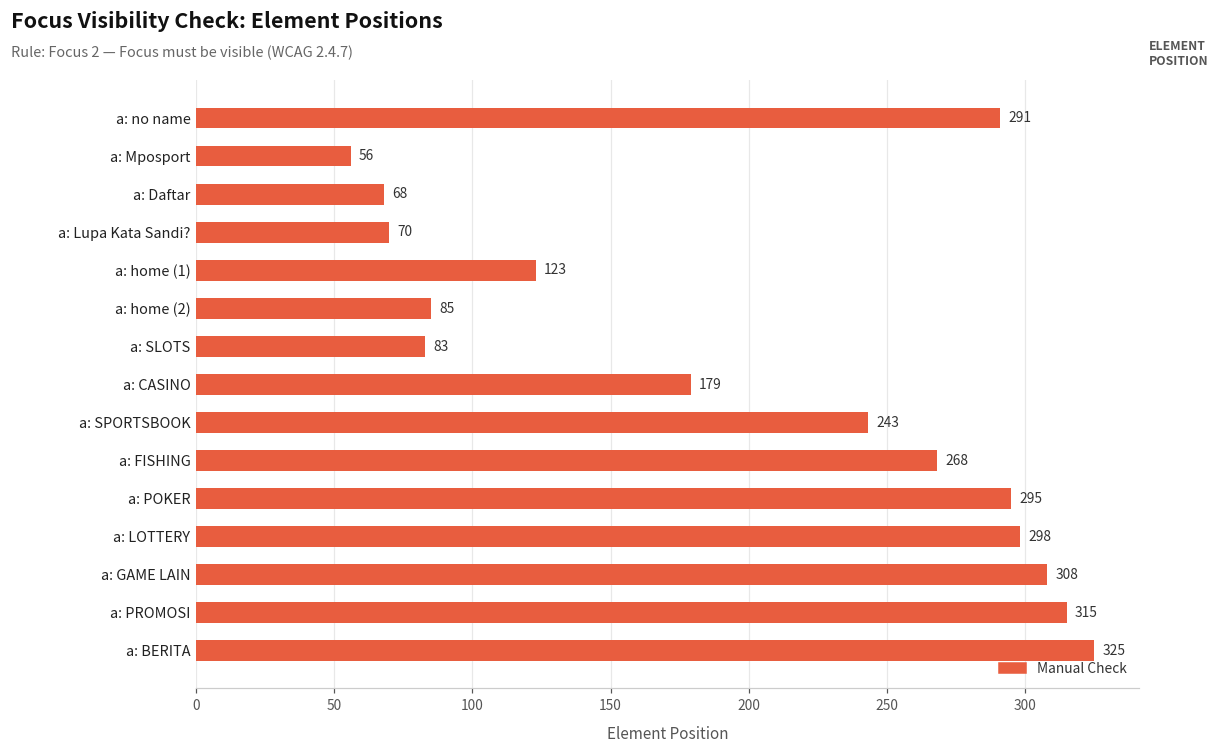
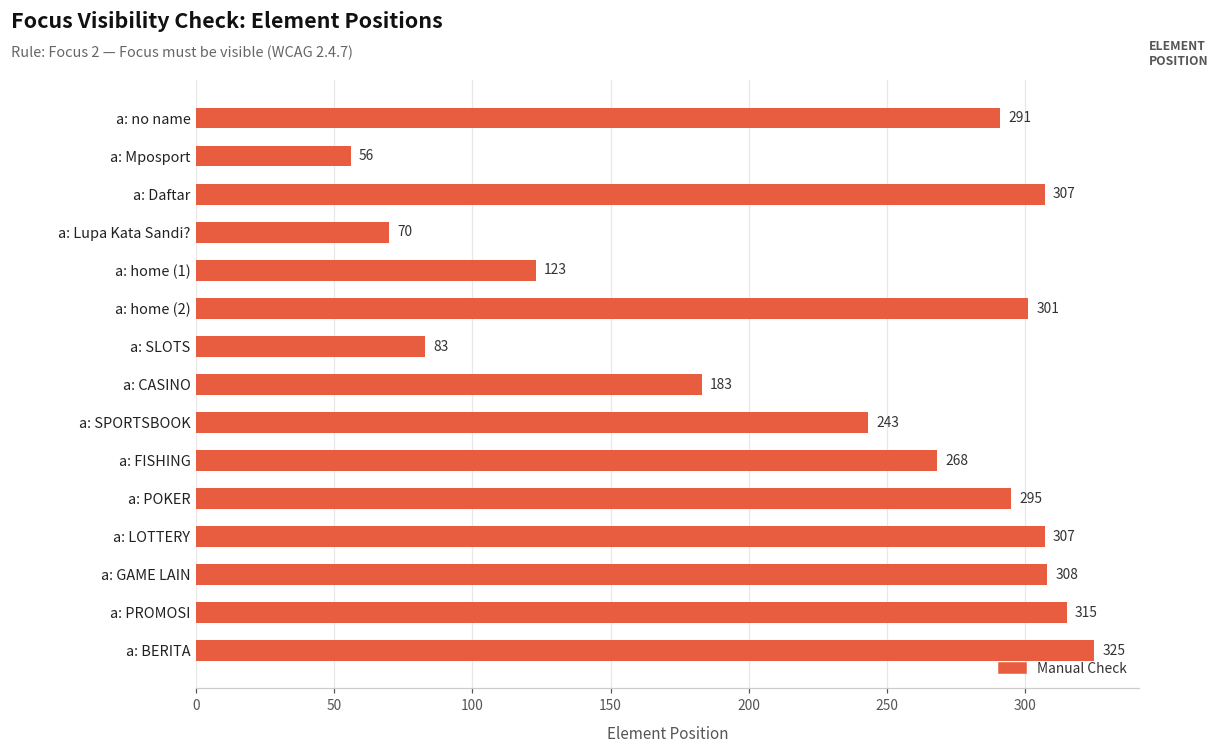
a: Daftar: 68 -> 307
a: home (2): 85 -> 301
a: CASINO: 179 -> 183
a: LOTTERY: 298 -> 307
